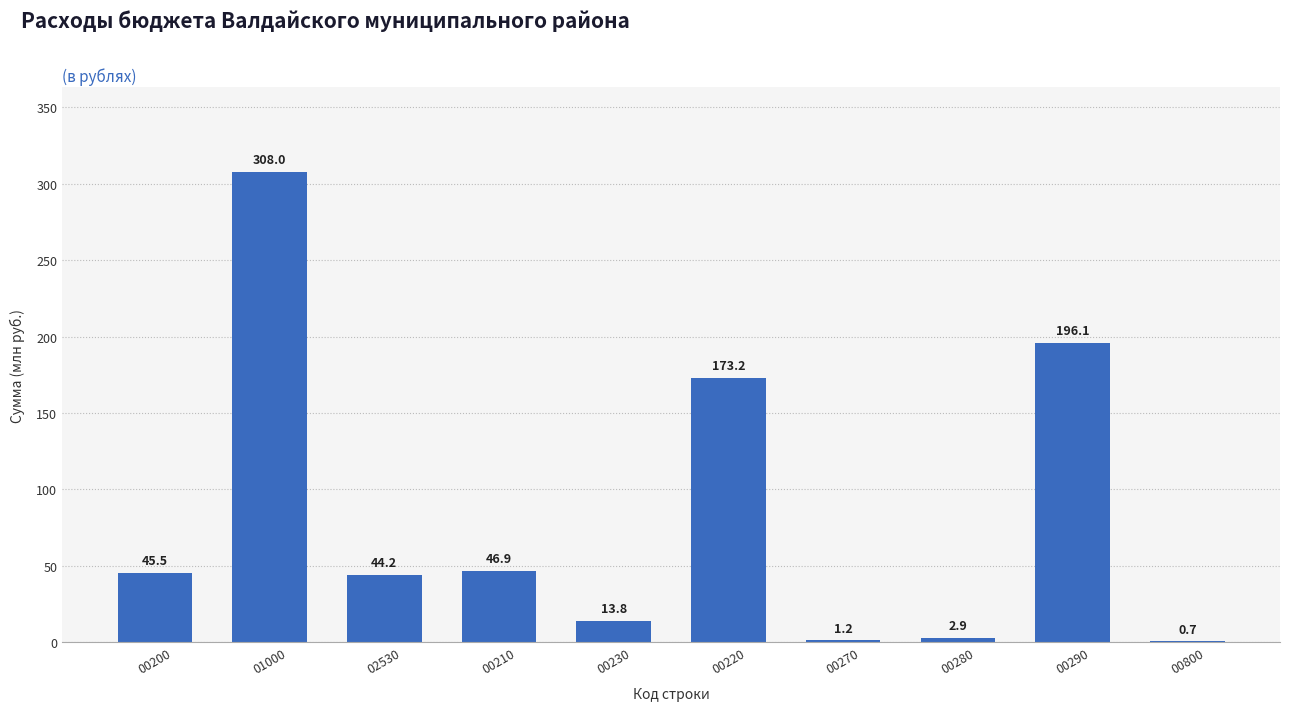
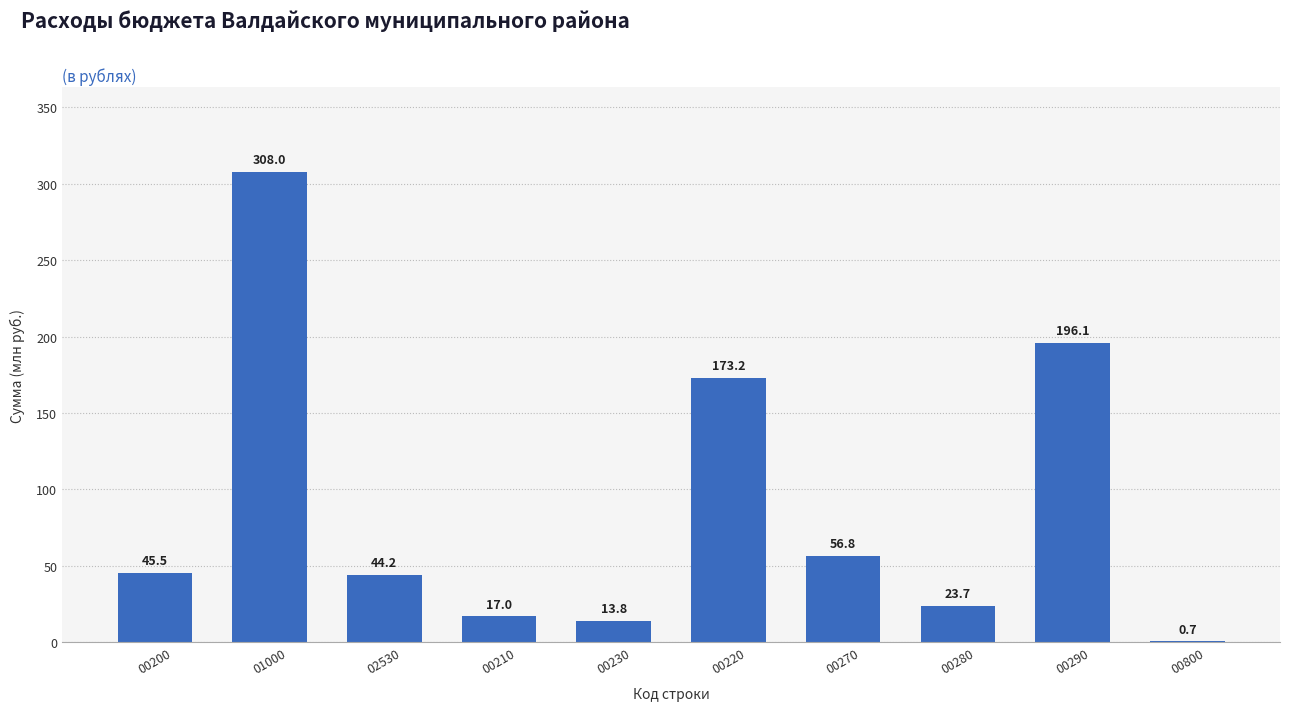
00210: 46.9 -> 17.0
00270: 1.2 -> 56.8
00280: 2.9 -> 23.7
